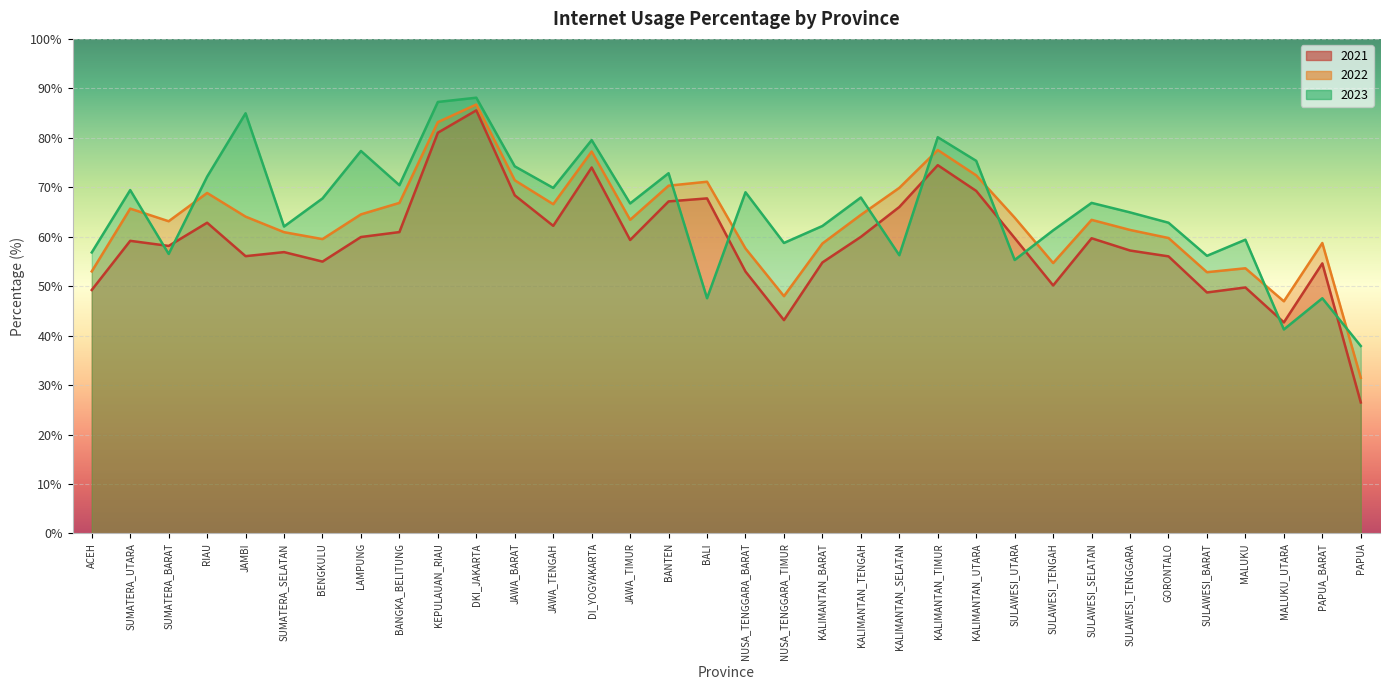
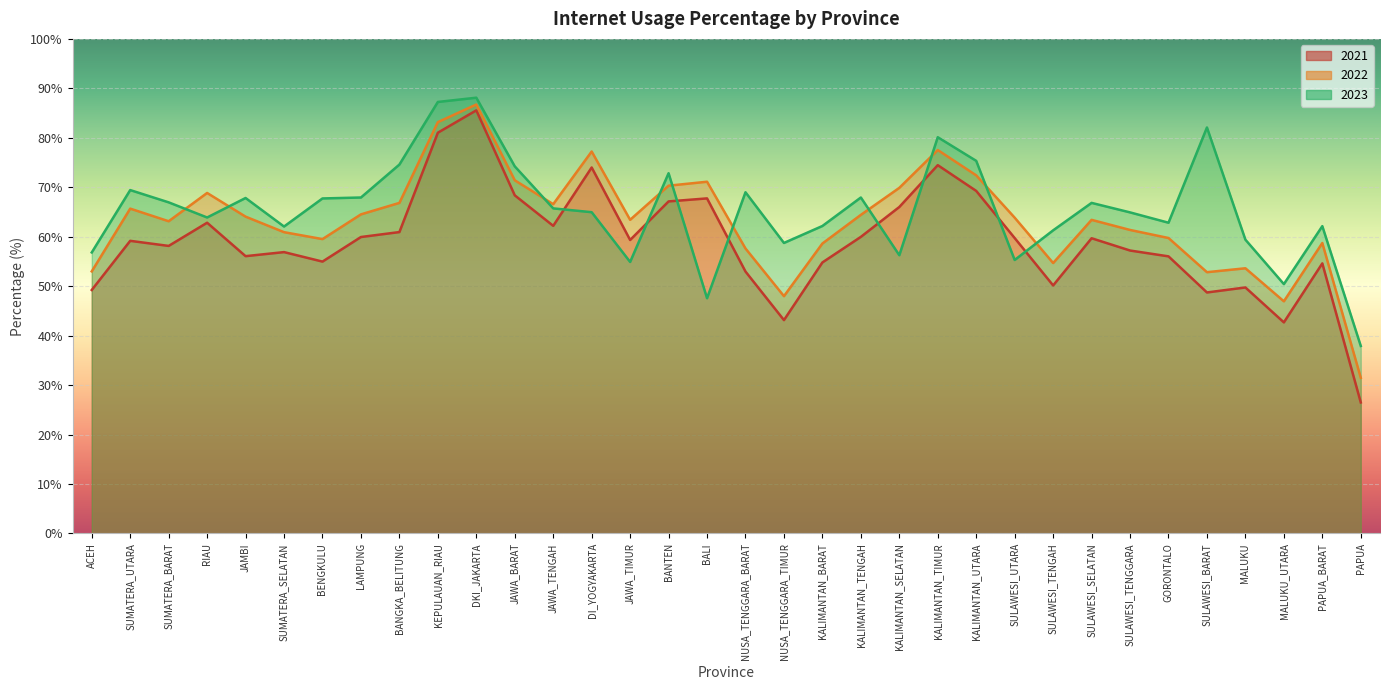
2023, SUMATERA_BARAT: 57% -> 67%
2023, RIAU: 72% -> 64%
2023, JAMBI: 85% -> 68%
2023, LAMPUNG: 77% -> 68%
2023, BANGKA_BELITUNG: 70% -> 75%
2023, JAWA_TENGAH: 70% -> 66%
2023, DI_YOGYAKARTA: 80% -> 65%
2023, JAWA_TIMUR: 67% -> 55%
2023, SULAWESI_BARAT: 56% -> 82%
2023, MALUKU_UTARA: 41% -> 50%
2023, PAPUA_BARAT: 48% -> 62%
